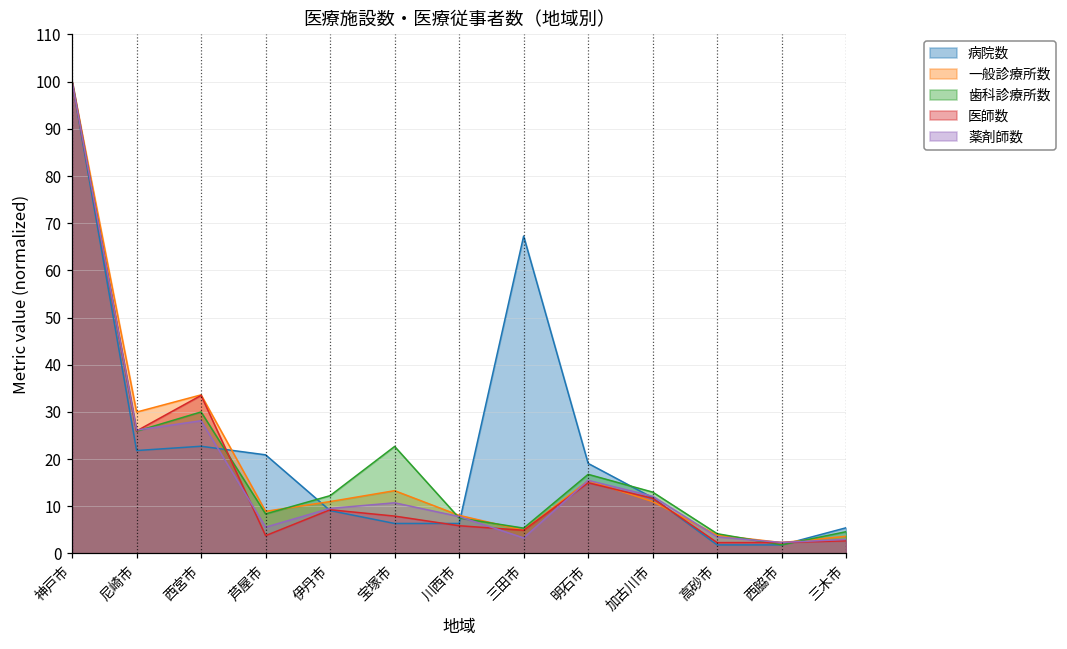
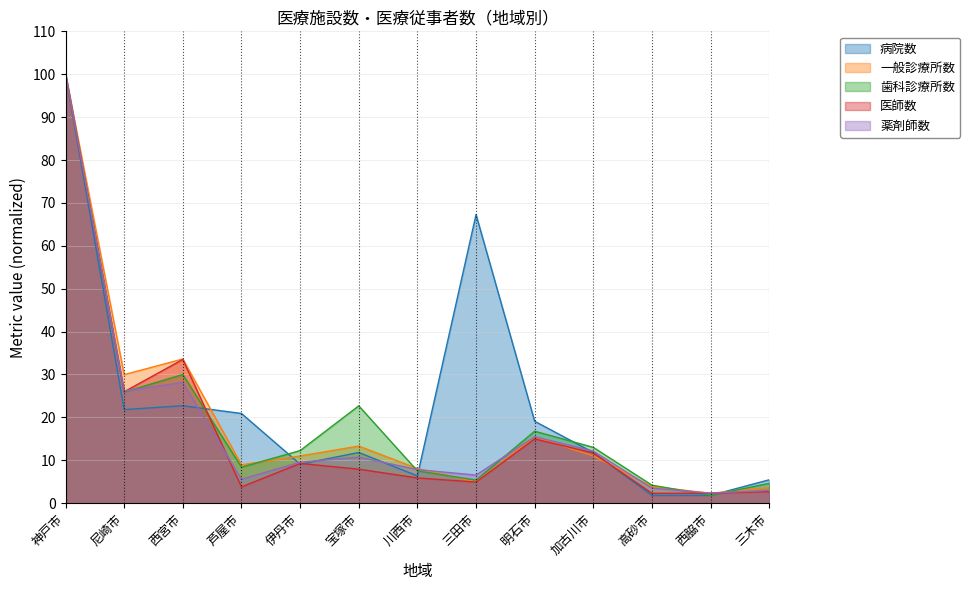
病院数, 宝塚市: 6 -> 12
薬剤師数, 三田市: 3 -> 7
